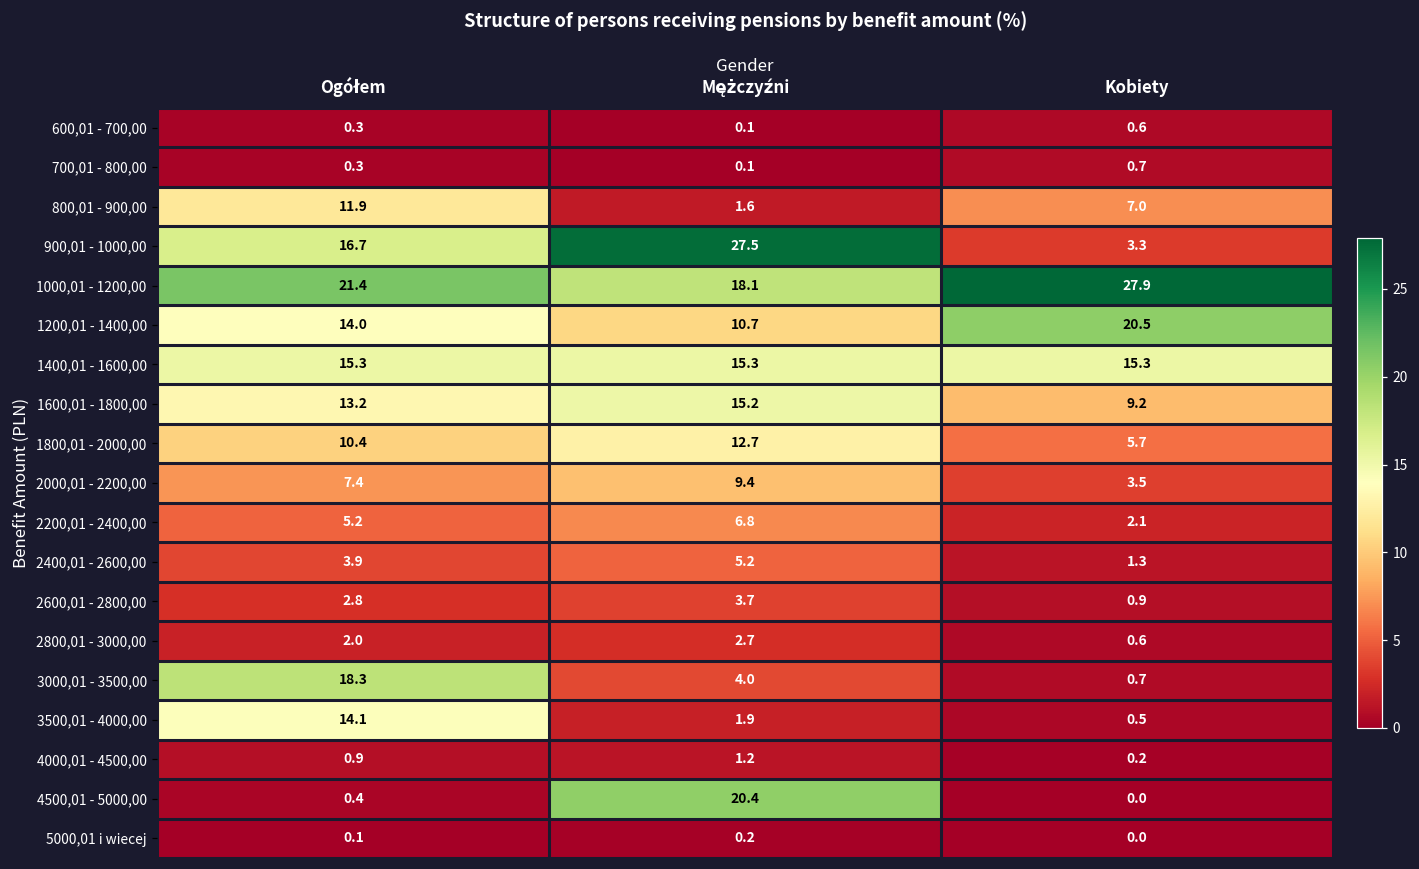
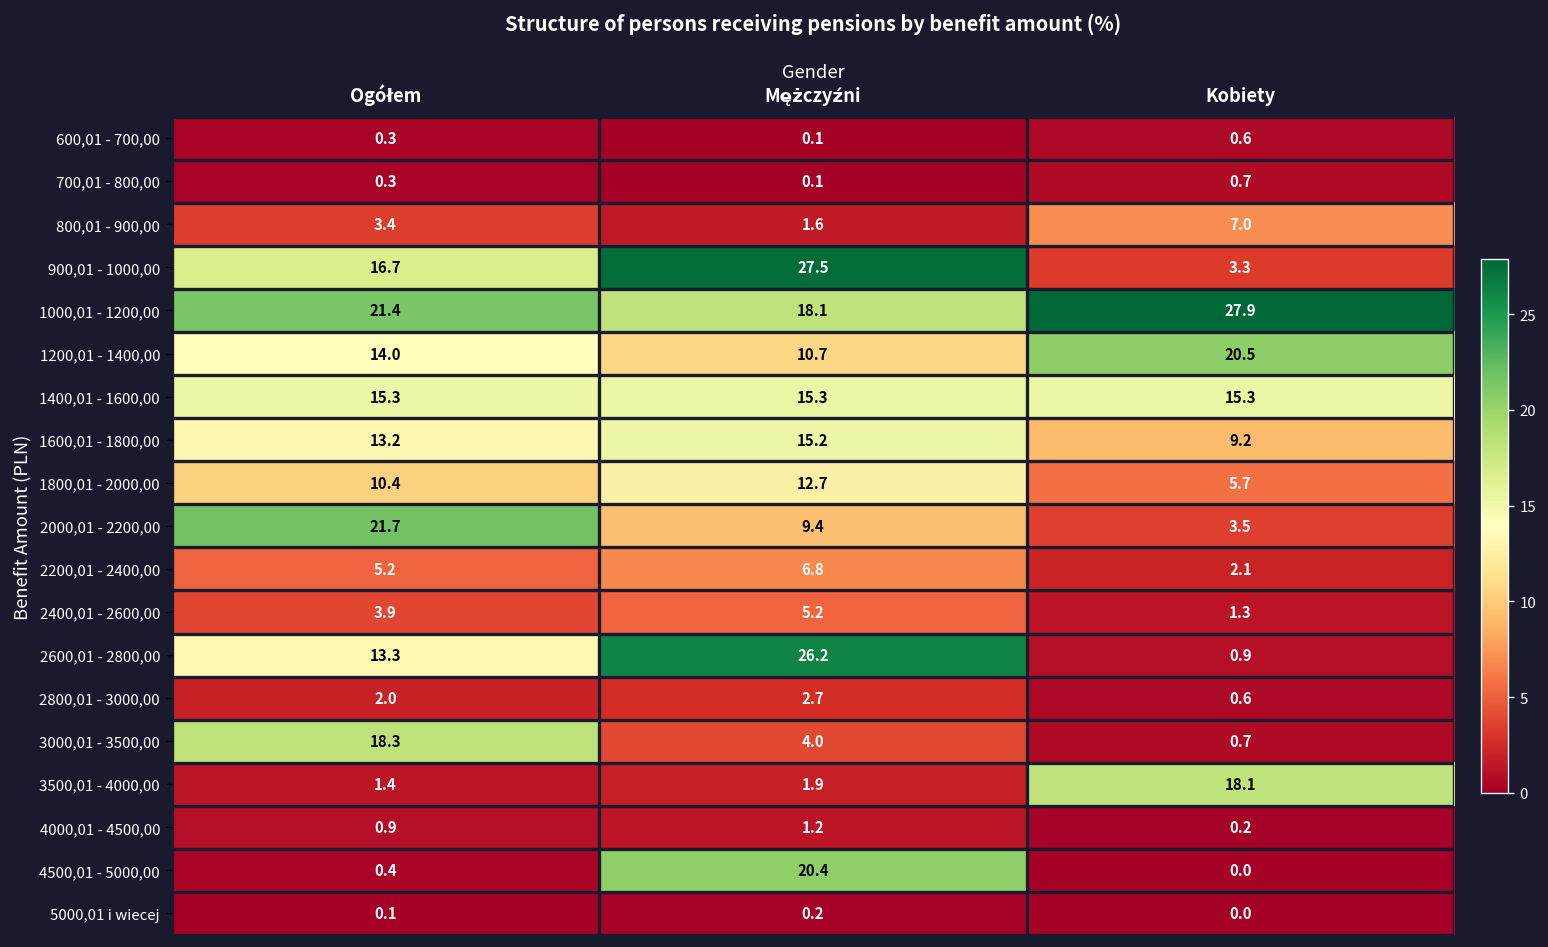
800,01 - 900,00, Ogółem: 11.9 -> 3.4
2000,01 - 2200,00, Ogółem: 7.4 -> 21.7
2600,01 - 2800,00, Ogółem: 2.8 -> 13.3
2600,01 - 2800,00, Mężczyźni: 3.7 -> 26.2
3500,01 - 4000,00, Ogółem: 14.1 -> 1.4
3500,01 - 4000,00, Kobiety: 0.5 -> 18.1
